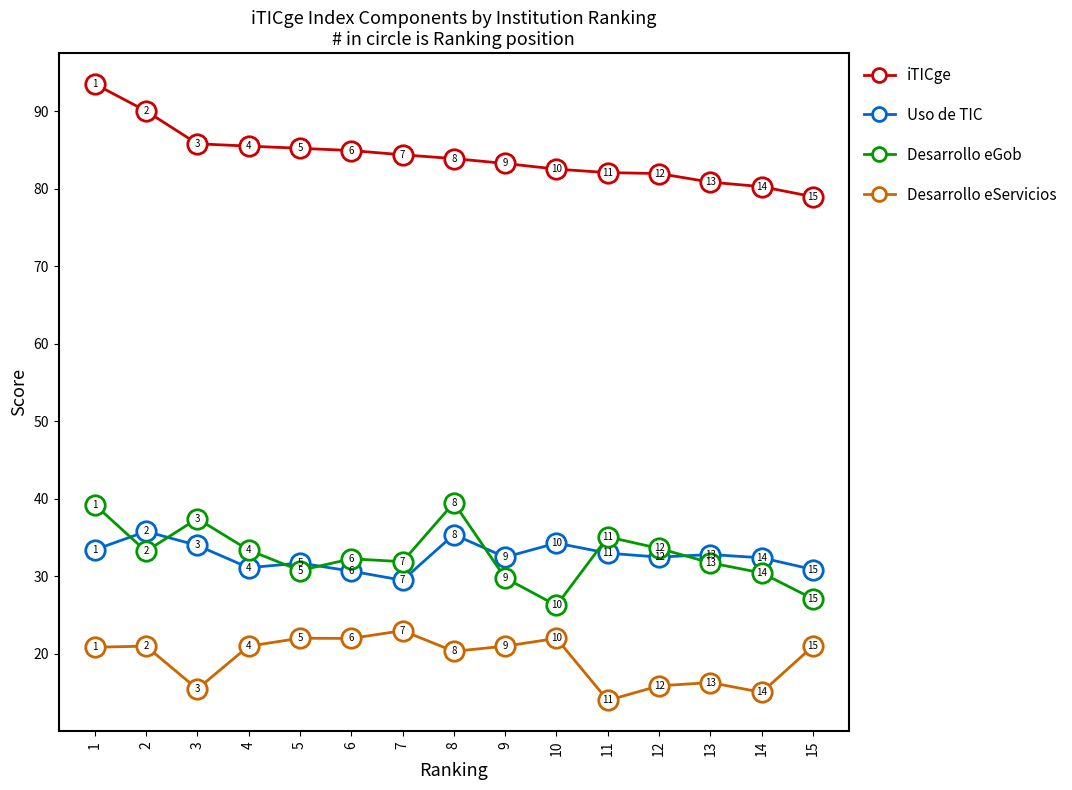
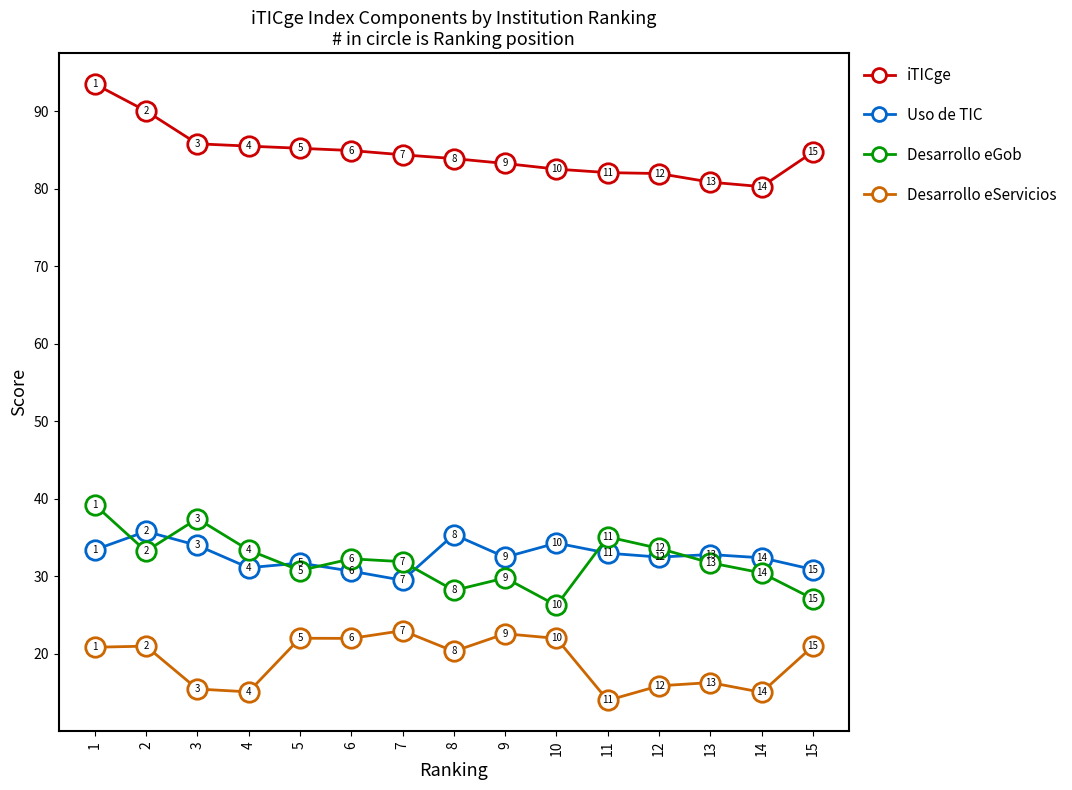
Desarrollo eServicios, 4: 21 -> 15
Desarrollo eGob, 8: 40 -> 28
Desarrollo eServicios, 9: 21 -> 23
iTICge, 15: 79 -> 85
